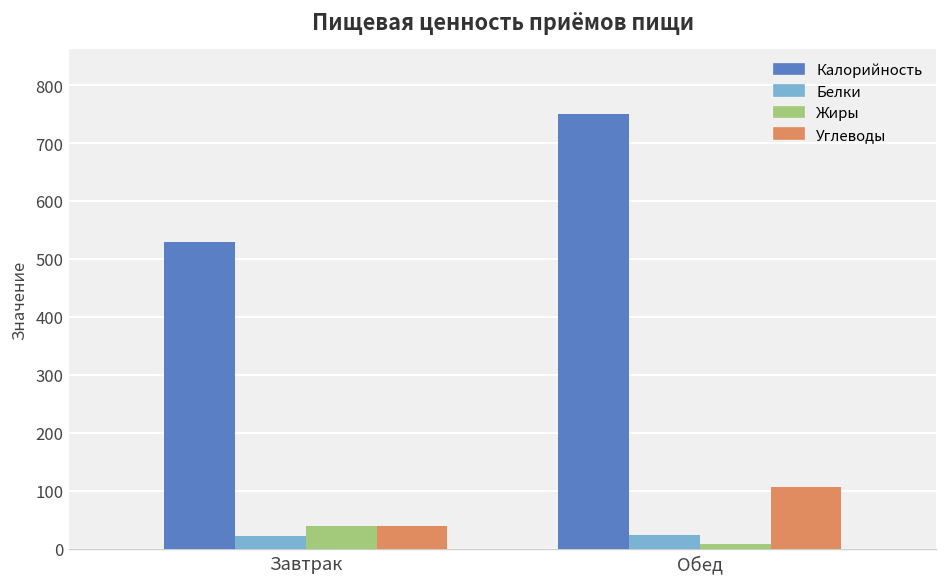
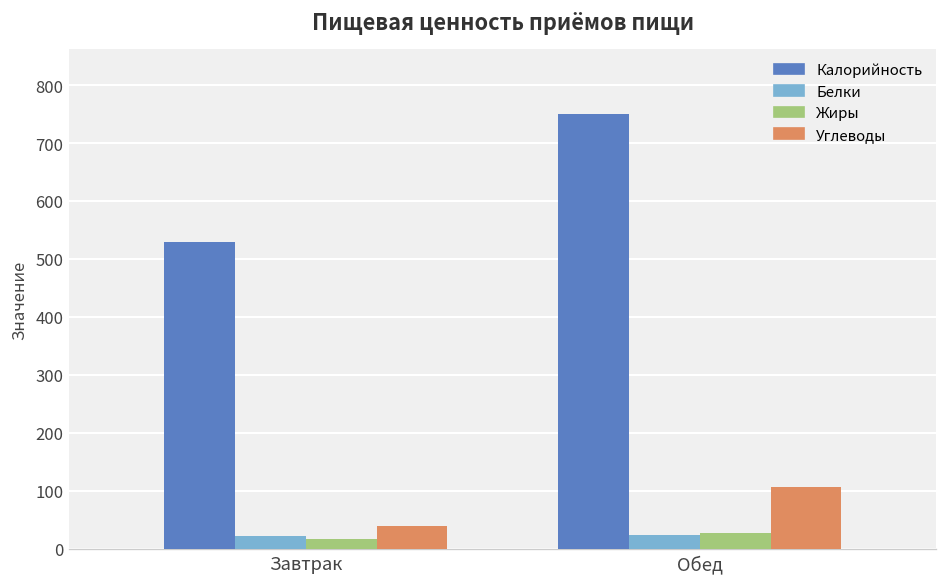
Жиры, Завтрак: 40 -> 20
Жиры, Обед: 10 -> 30
